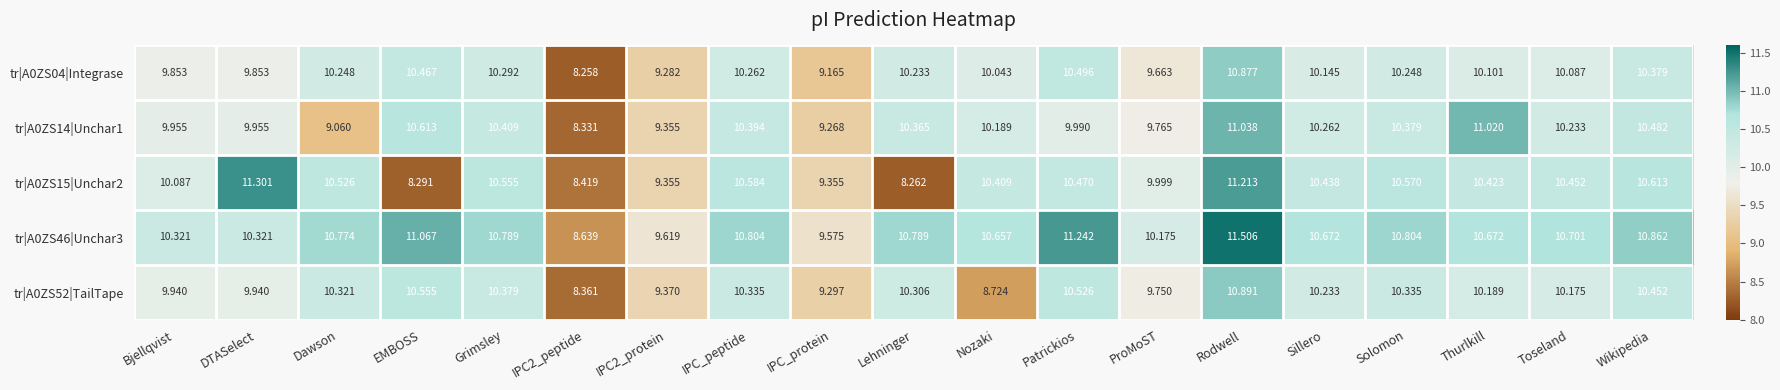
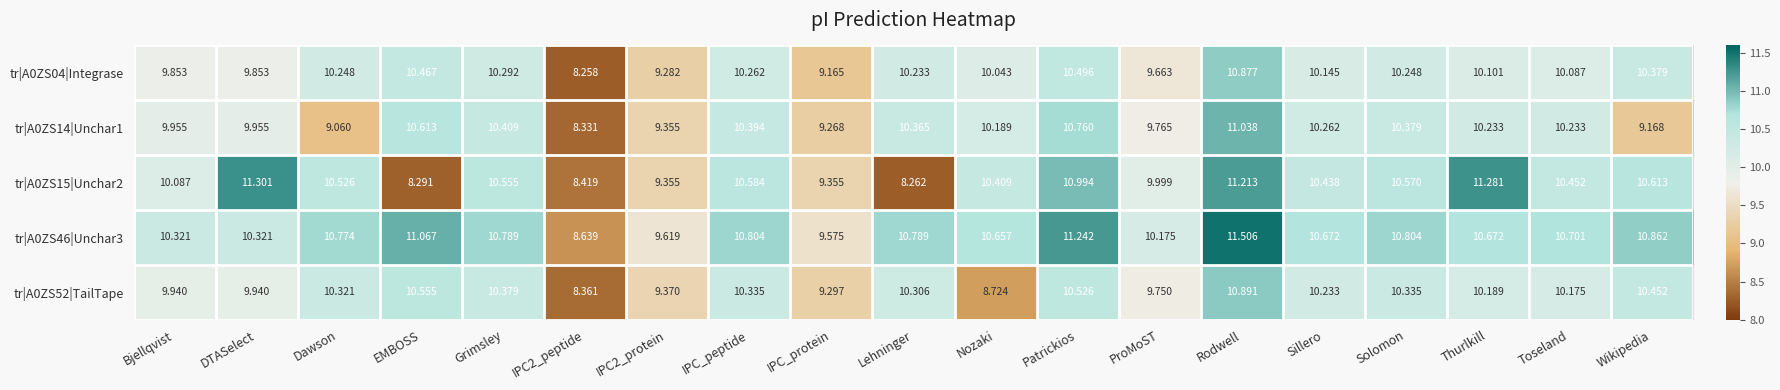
tr|A0ZS14|Unchar1, Patrickios: 9.990 -> 10.760
tr|A0ZS14|Unchar1, Thurlkill: 11.020 -> 10.233
tr|A0ZS14|Unchar1, Wikipedia: 10.482 -> 9.168
tr|A0ZS15|Unchar2, Patrickios: 10.470 -> 10.994
tr|A0ZS15|Unchar2, Thurlkill: 10.423 -> 11.281
